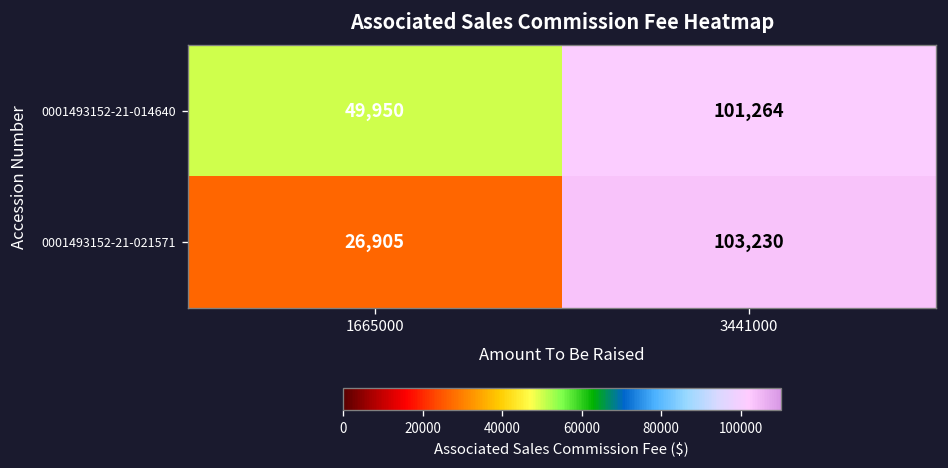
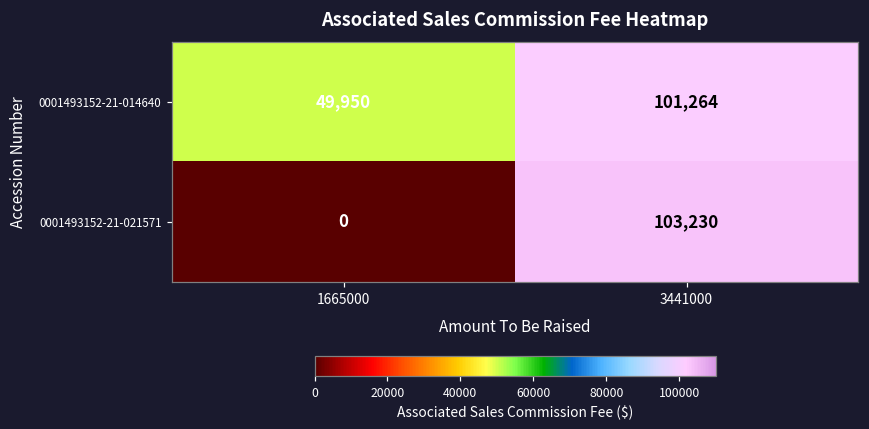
0001493152-21-021571, 1665000: 26,905 -> 0
